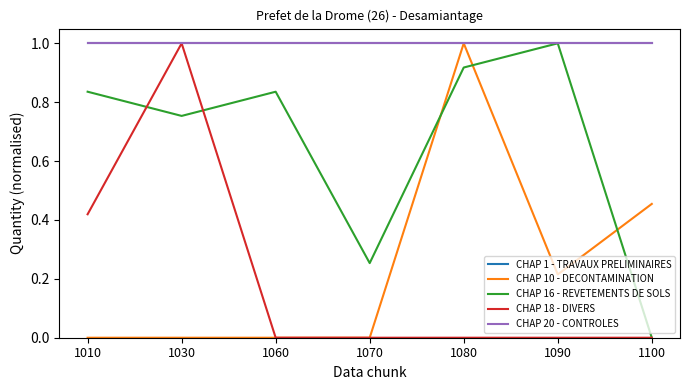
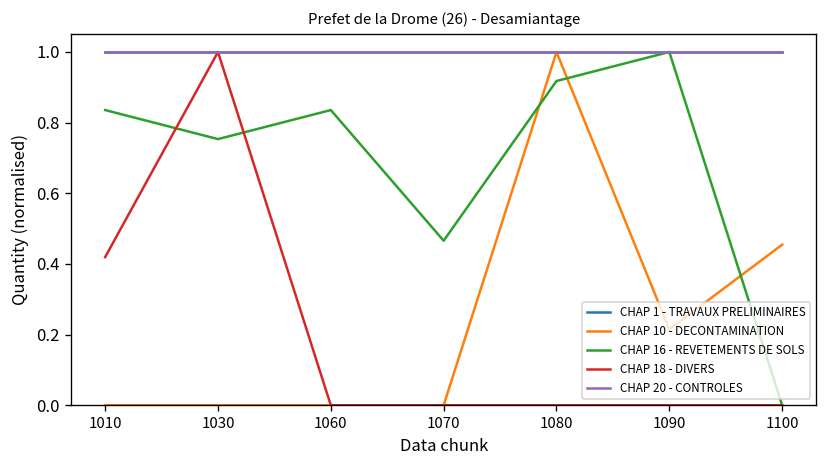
CHAP 16 - REVETEMENTS DE SOLS, 1070: 0.25 -> 0.47
